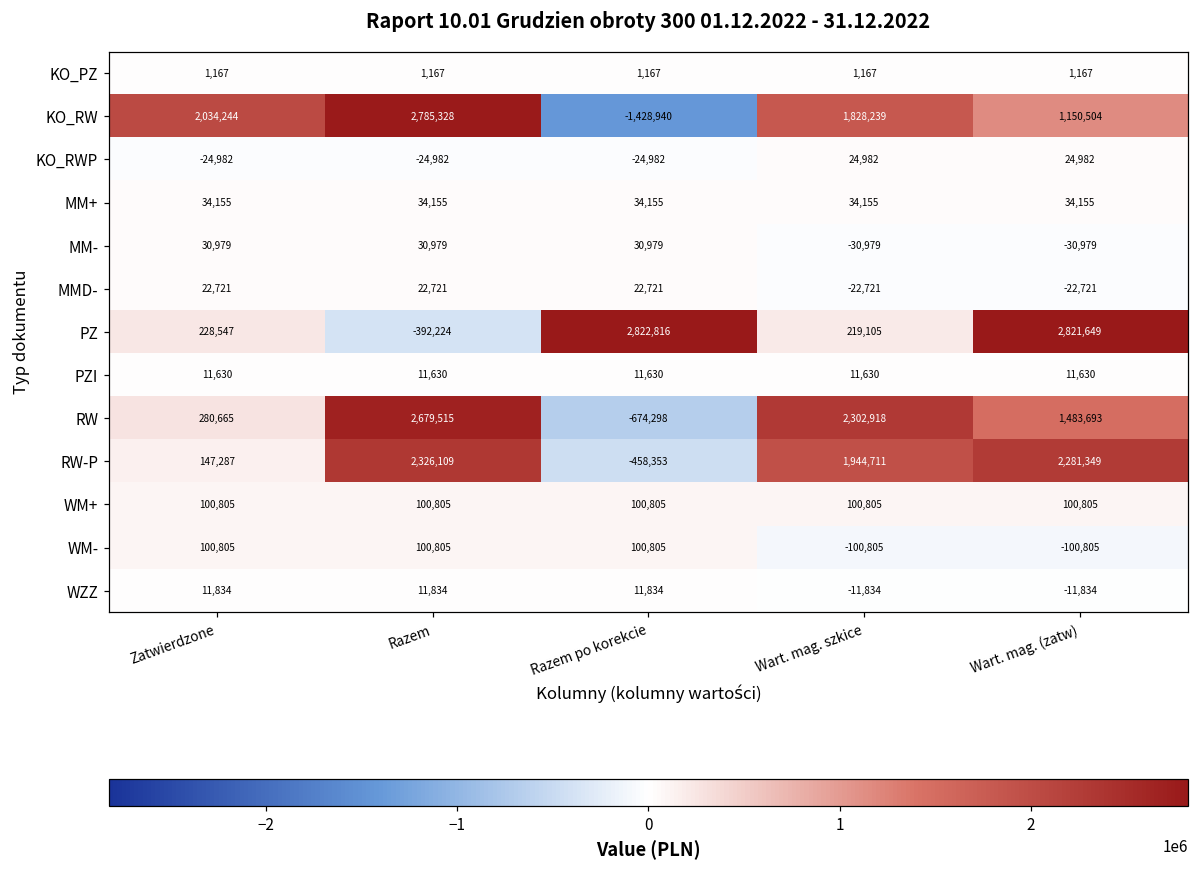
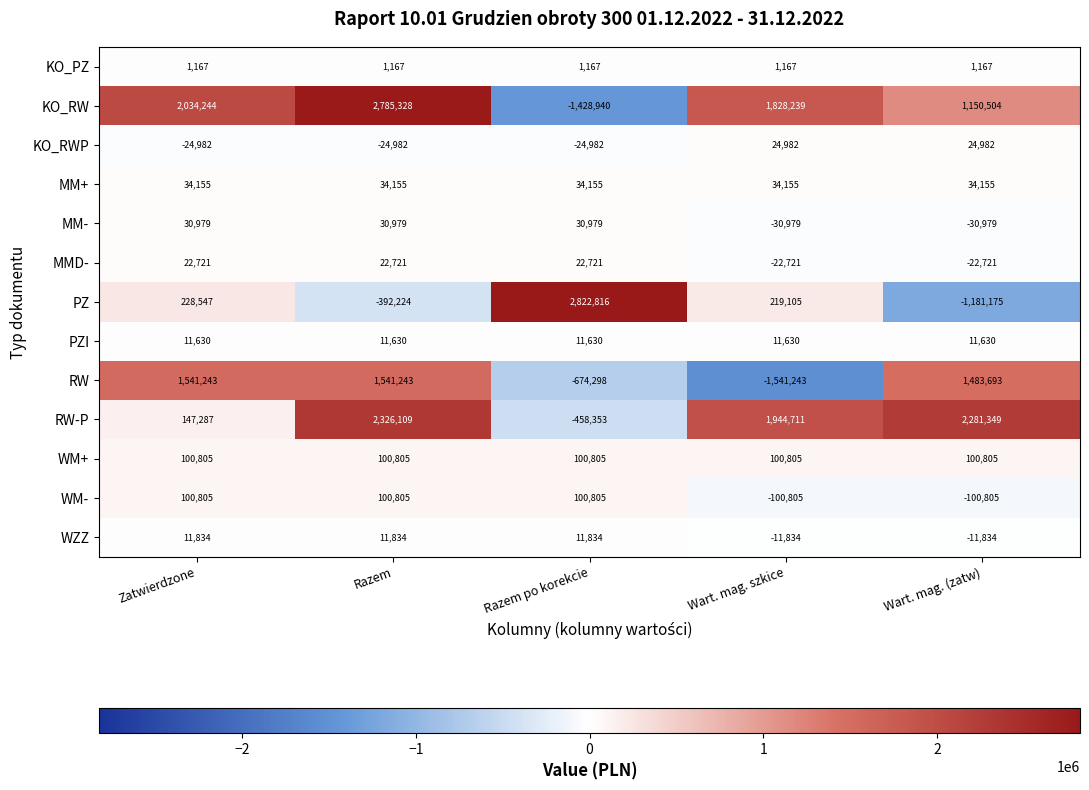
PZ, Wart. mag. (zatw): 2,821,649 -> -1,181,175
RW, Zatwierdzone: 280,665 -> 1,541,243
RW, Razem: 2,679,515 -> 1,541,243
RW, Wart. mag. szkice: 2,302,918 -> -1,541,243
